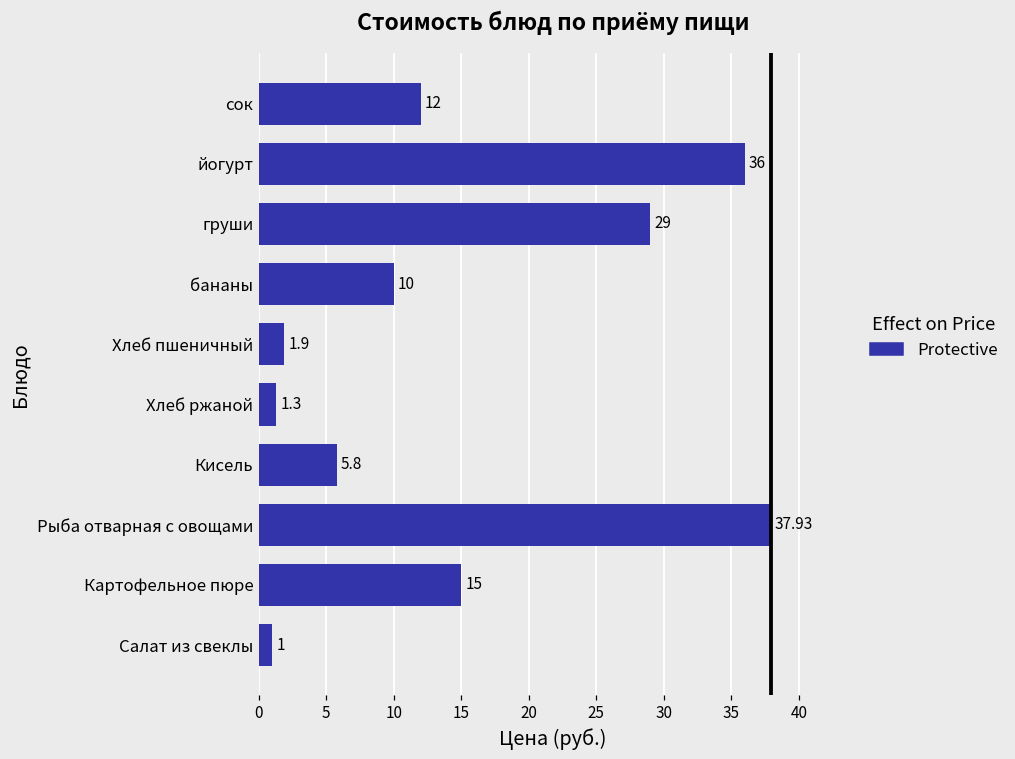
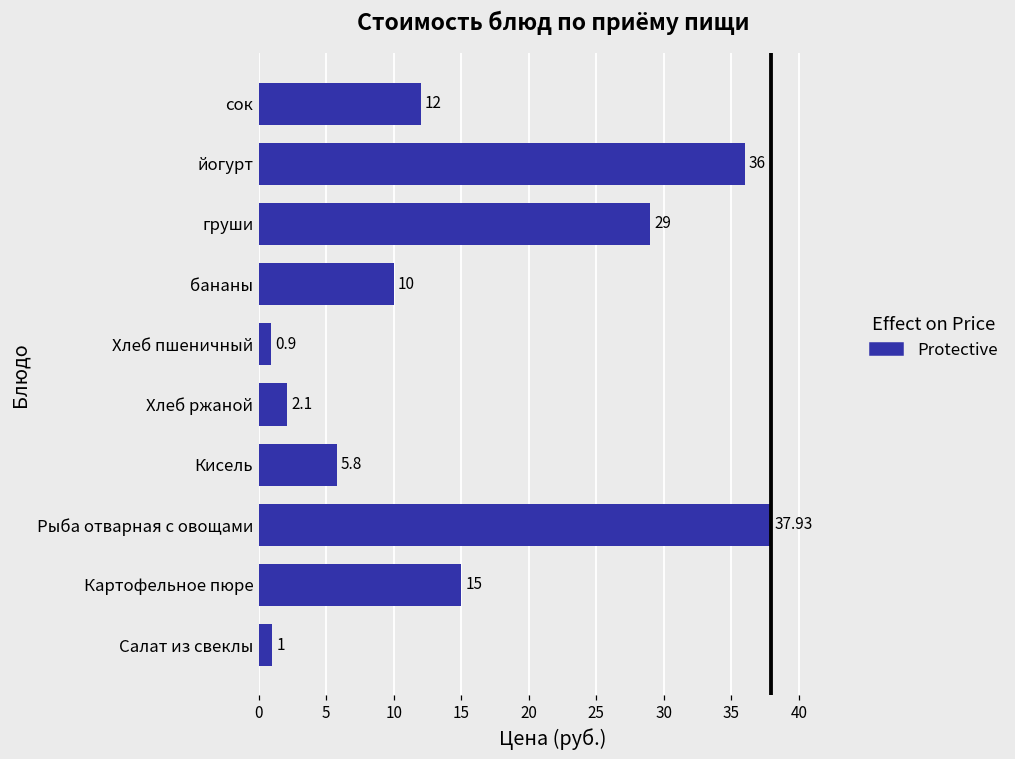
Хлеб пшеничный: 1.9 -> 0.9
Хлеб ржаной: 1.3 -> 2.1
